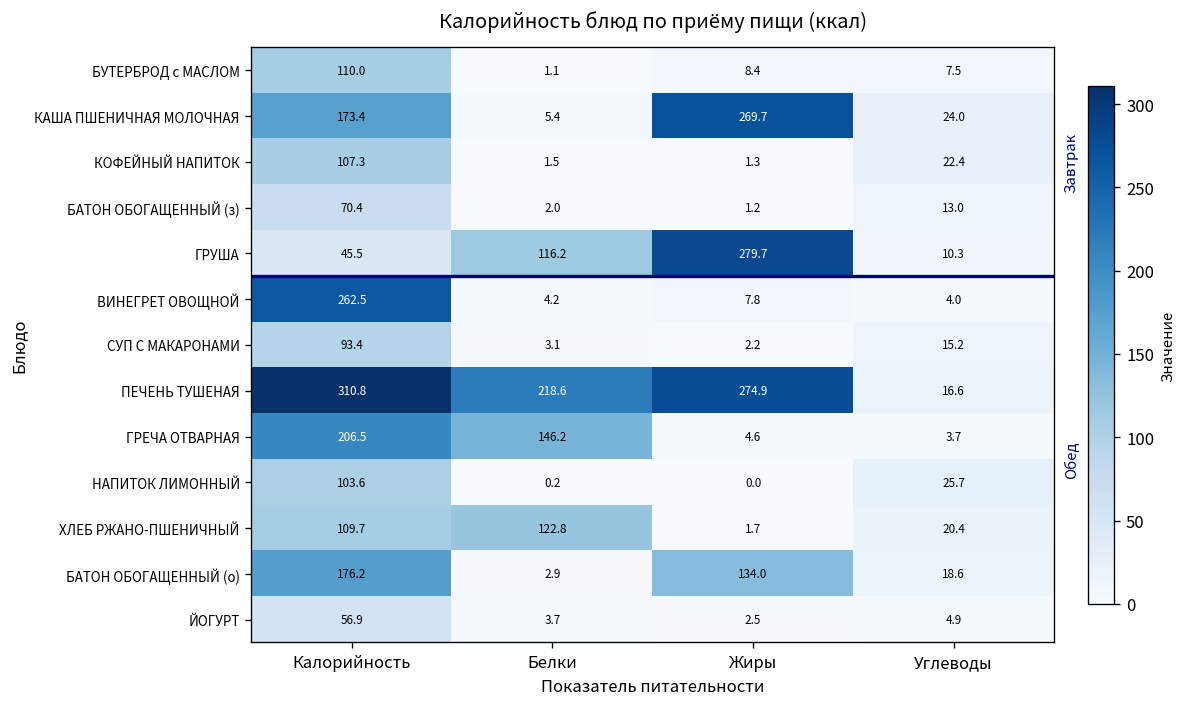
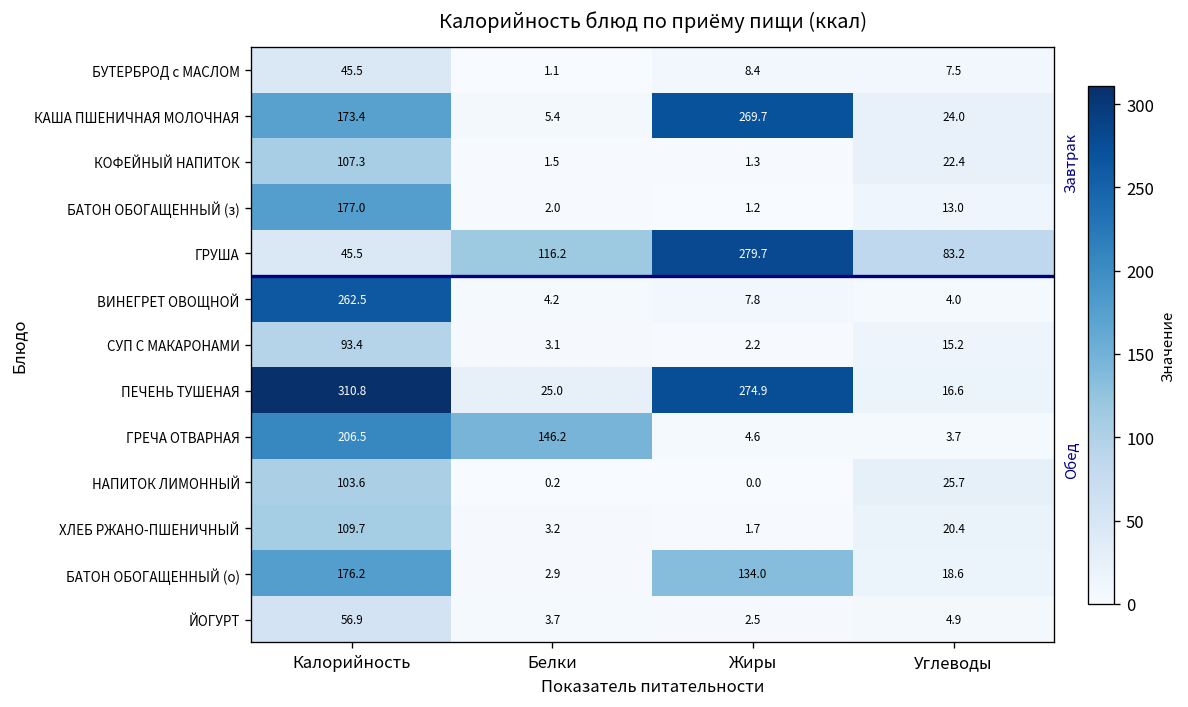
БУТЕРБРОД с МАСЛОМ, Калорийность: 110.0 -> 45.5
БАТОН ОБОГАЩЕННЫЙ (з), Калорийность: 70.4 -> 177.0
ГРУША, Углеводы: 10.3 -> 83.2
ПЕЧЕНЬ ТУШЕНАЯ, Белки: 218.6 -> 25.0
ХЛЕБ РЖАНО-ПШЕНИЧНЫЙ, Белки: 122.8 -> 3.2
